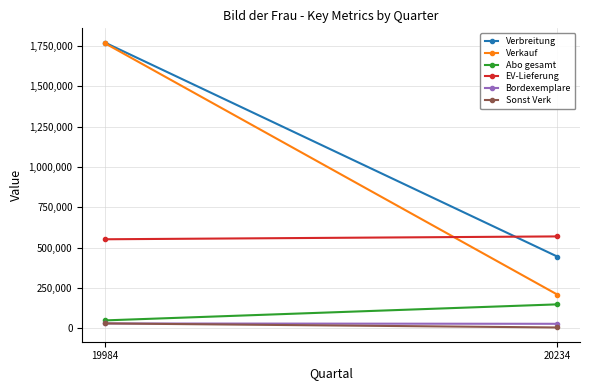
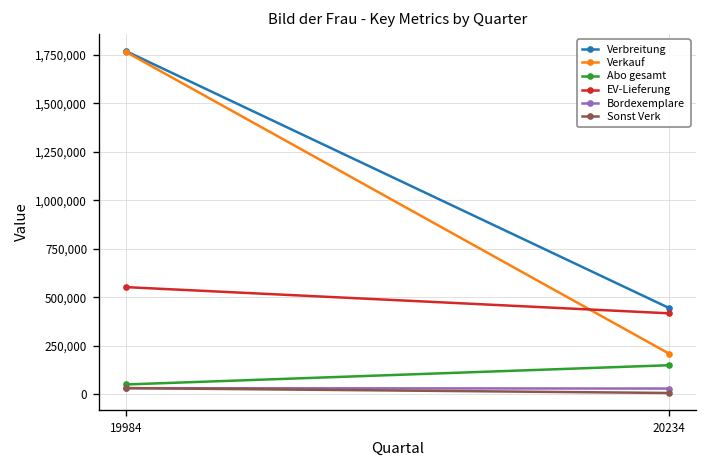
EV-Lieferung, 20234: 570,000 -> 420,000
